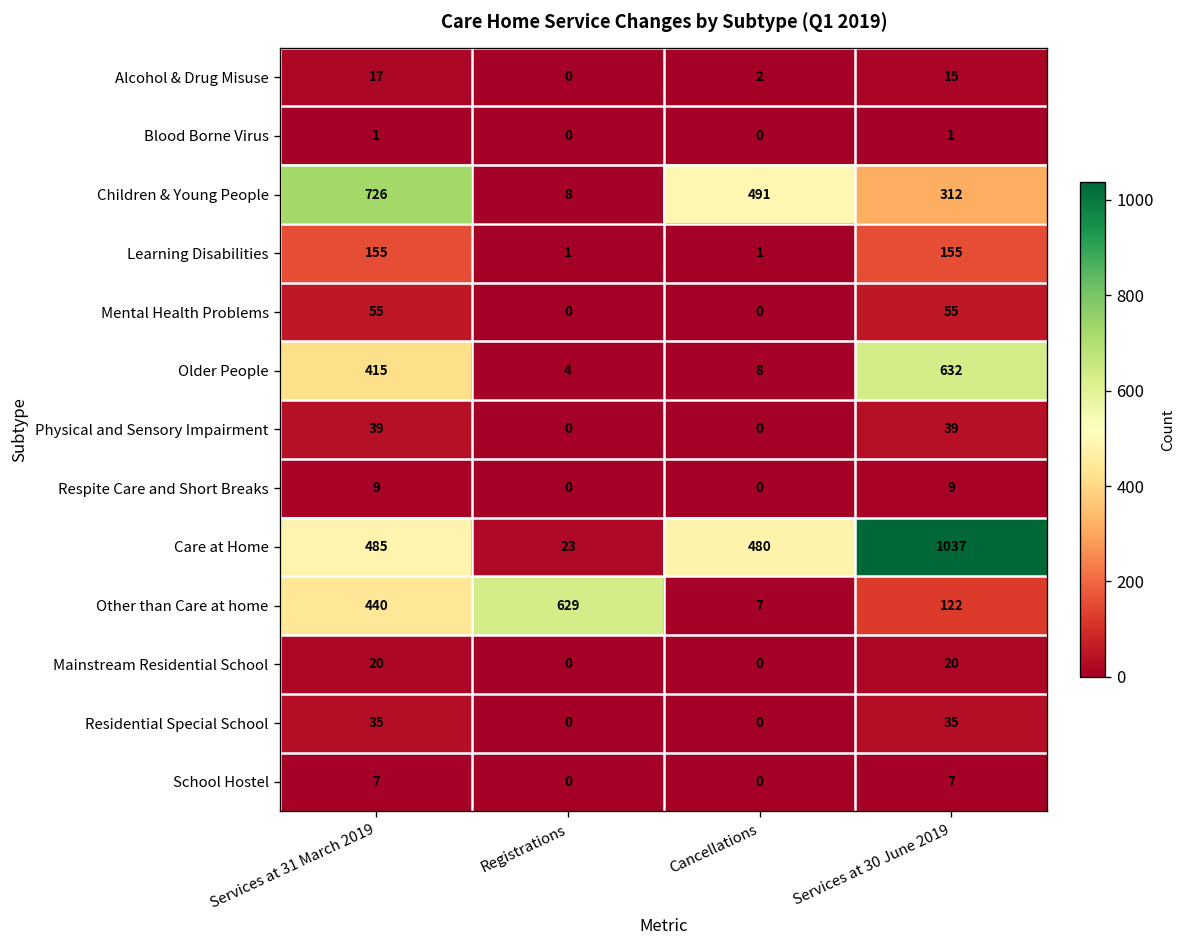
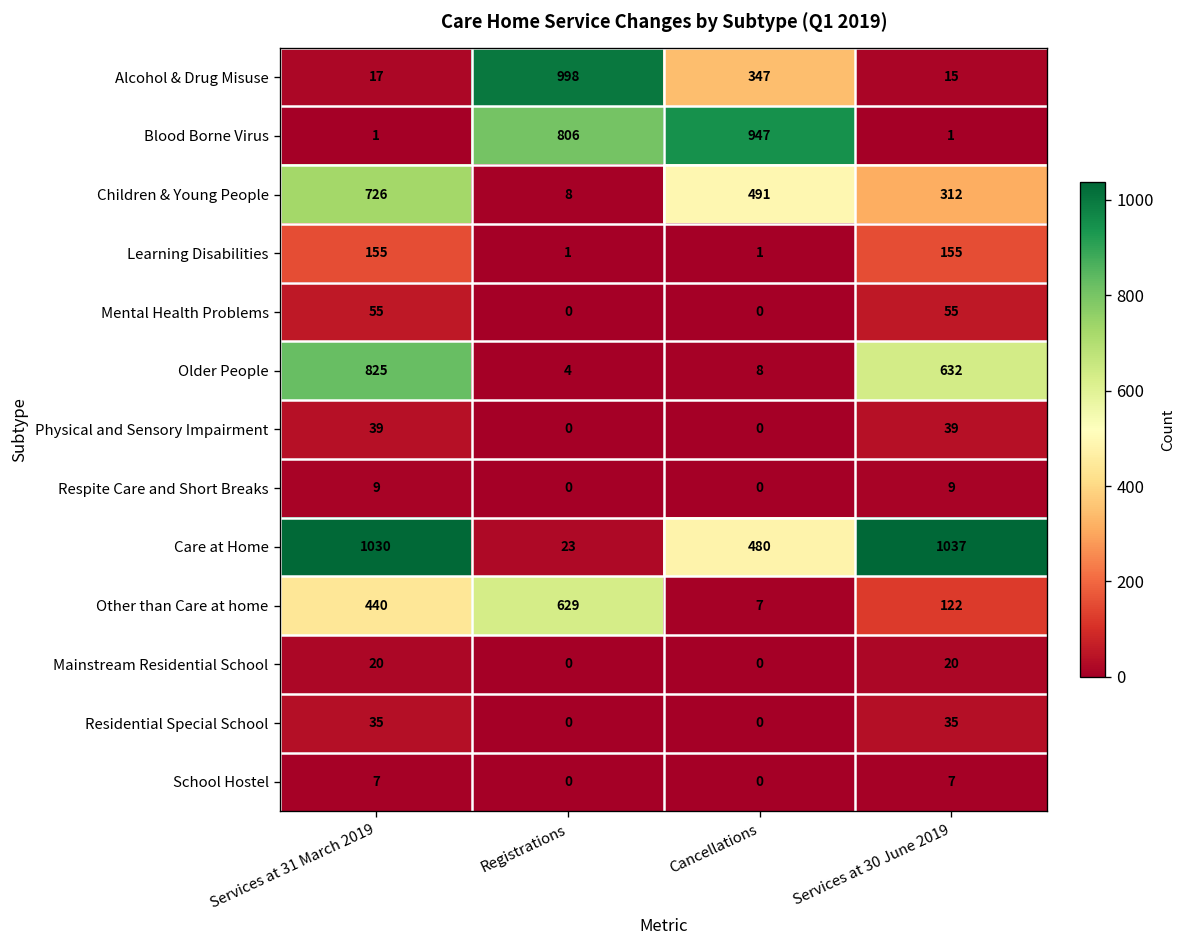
Alcohol & Drug Misuse, Registrations: 0 -> 998
Alcohol & Drug Misuse, Cancellations: 2 -> 347
Blood Borne Virus, Registrations: 0 -> 806
Blood Borne Virus, Cancellations: 0 -> 947
Older People, Services at 31 March 2019: 415 -> 825
Care at Home, Services at 31 March 2019: 485 -> 1030
